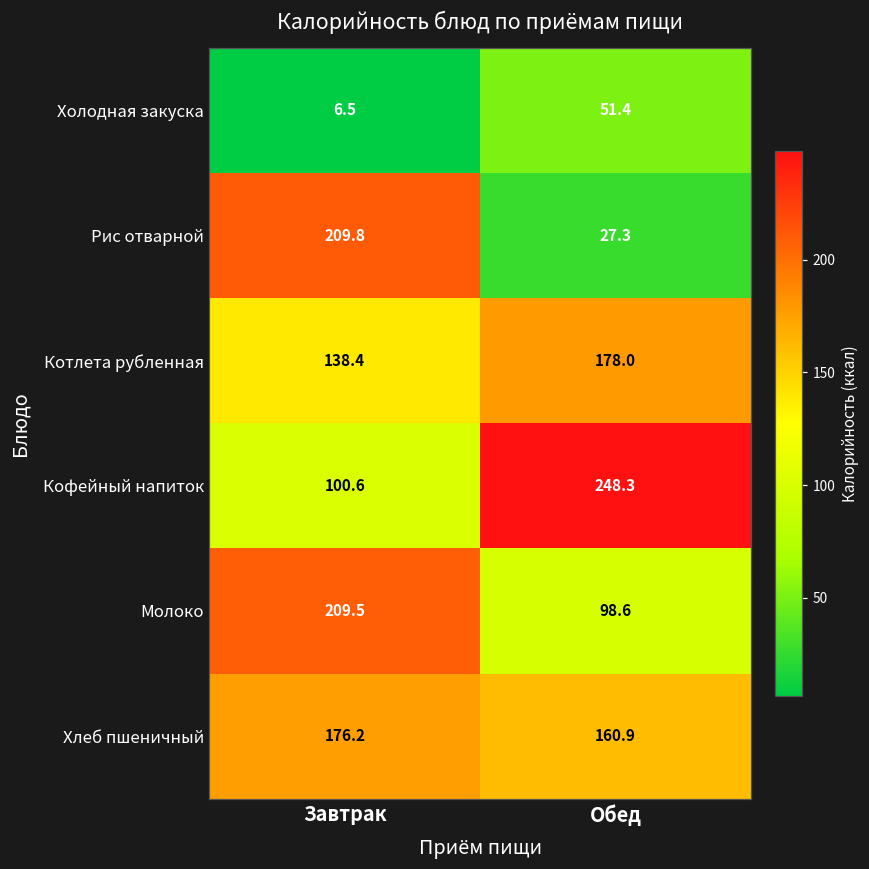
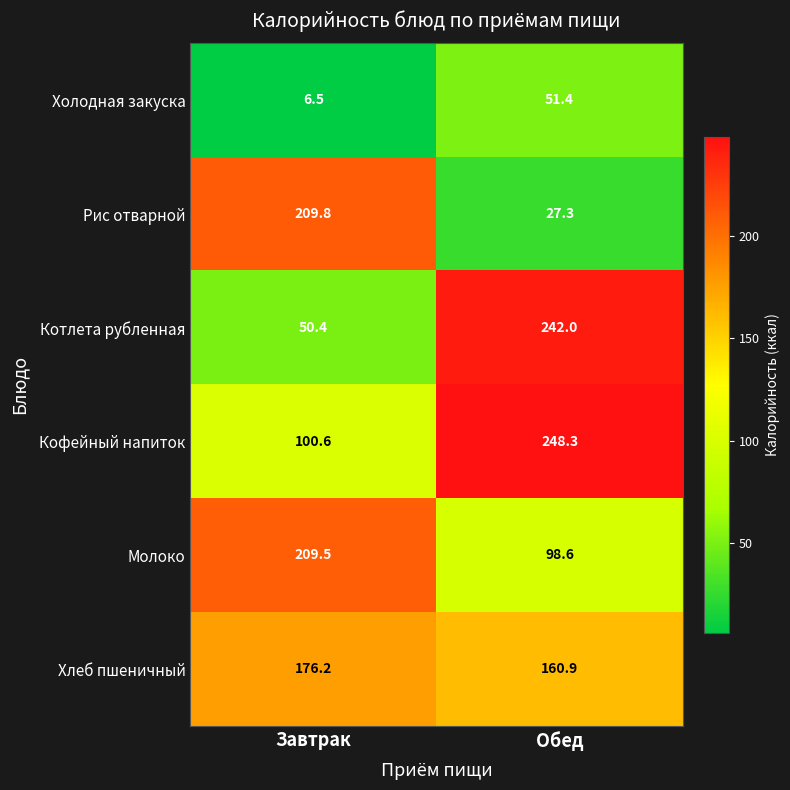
Котлета рубленная, Завтрак: 138.4 -> 50.4
Котлета рубленная, Обед: 178.0 -> 242.0
